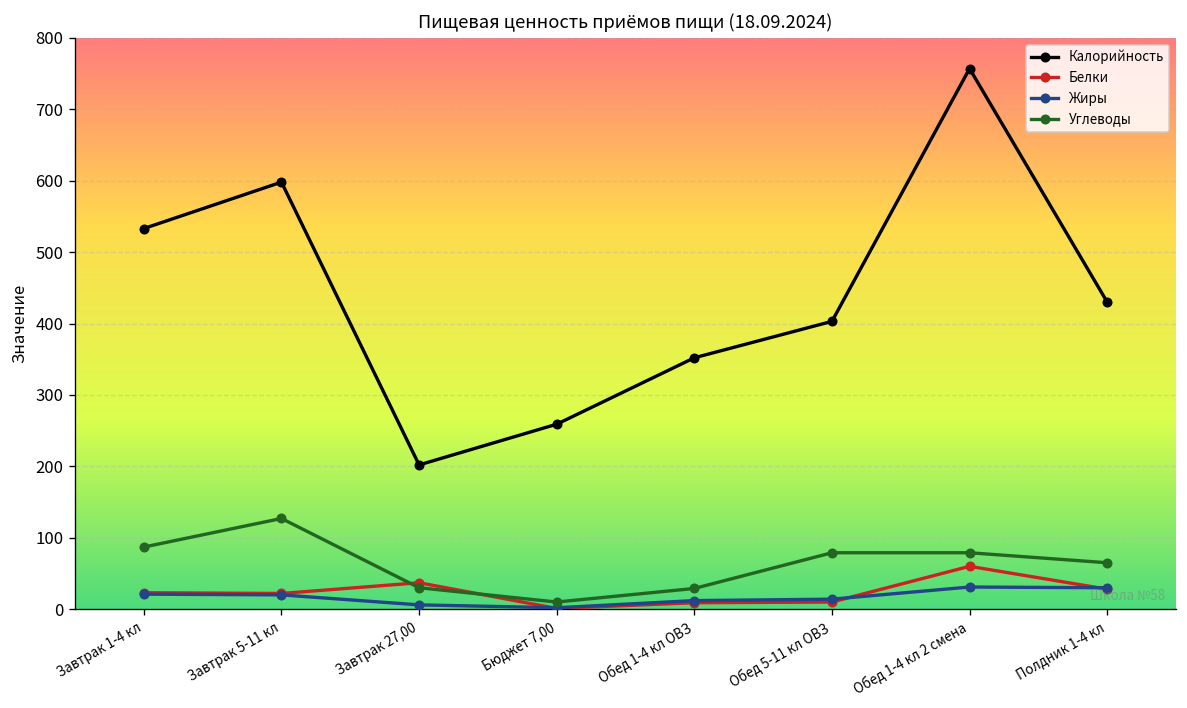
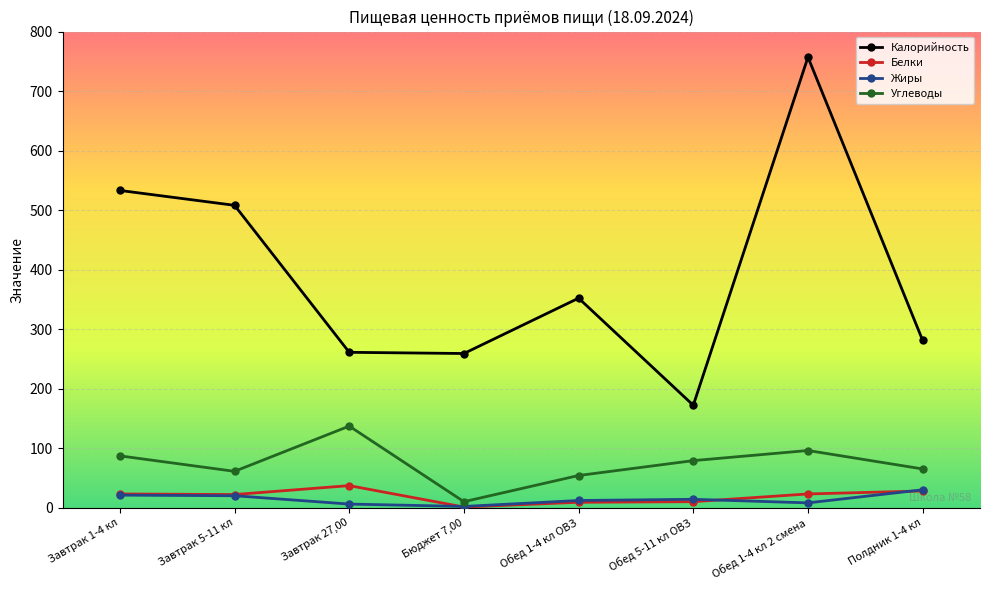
Калорийность, Завтрак 5-11 кл: 600 -> 510
Углеводы, Завтрак 5-11 кл: 130 -> 60
Калорийность, Завтрак 27,00: 200 -> 260
Углеводы, Завтрак 27,00: 30 -> 140
Углеводы, Обед 1-4 кл ОВЗ: 30 -> 50
Калорийность, Обед 5-11 кл ОВЗ: 400 -> 170
Белки, Обед 1-4 кл 2 смена: 60 -> 20
Жиры, Обед 1-4 кл 2 смена: 30 -> 10
Углеводы, Обед 1-4 кл 2 смена: 80 -> 100
Калорийность, Полдник 1-4 кл: 430 -> 280
